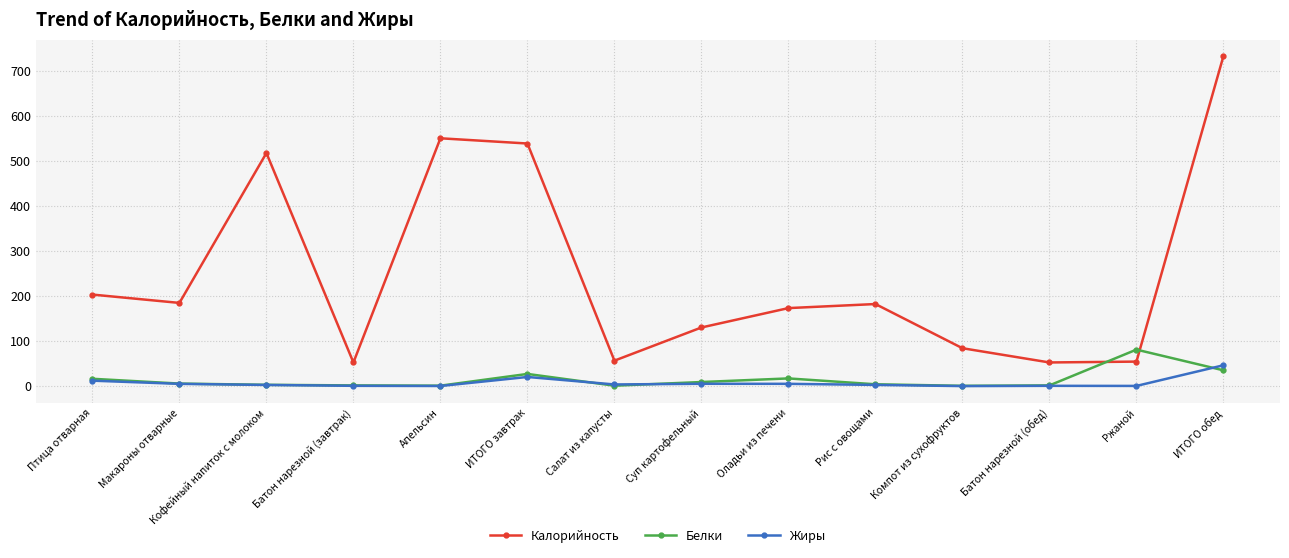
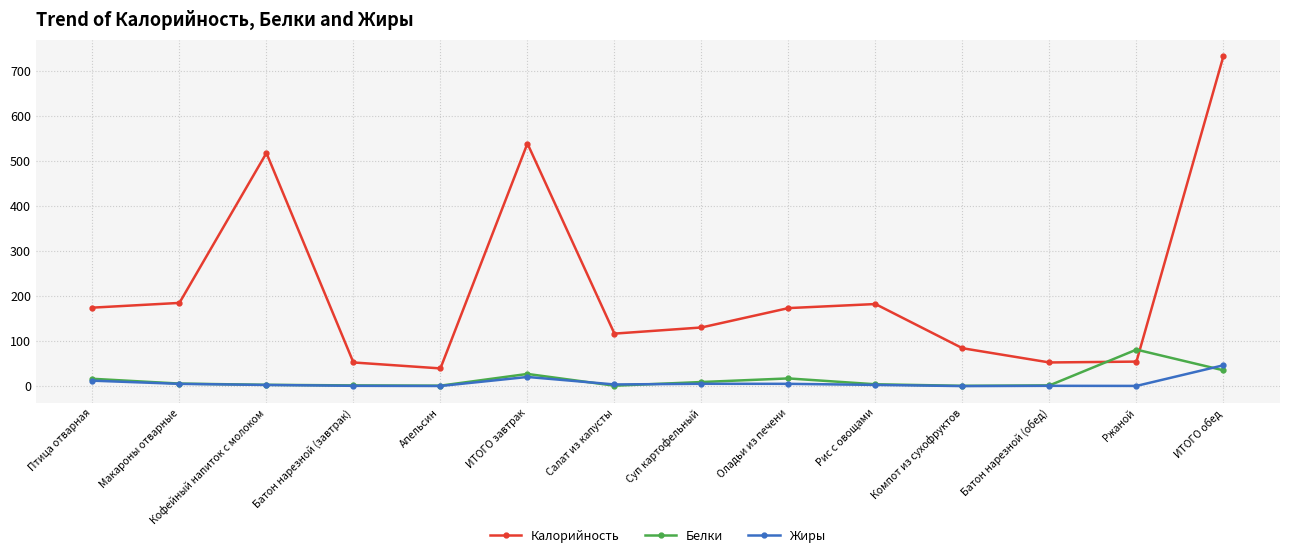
Калорийность, Птица отварная: 200 -> 170
Калорийность, Апельсин: 550 -> 40
Калорийность, Салат из капусты: 60 -> 120
